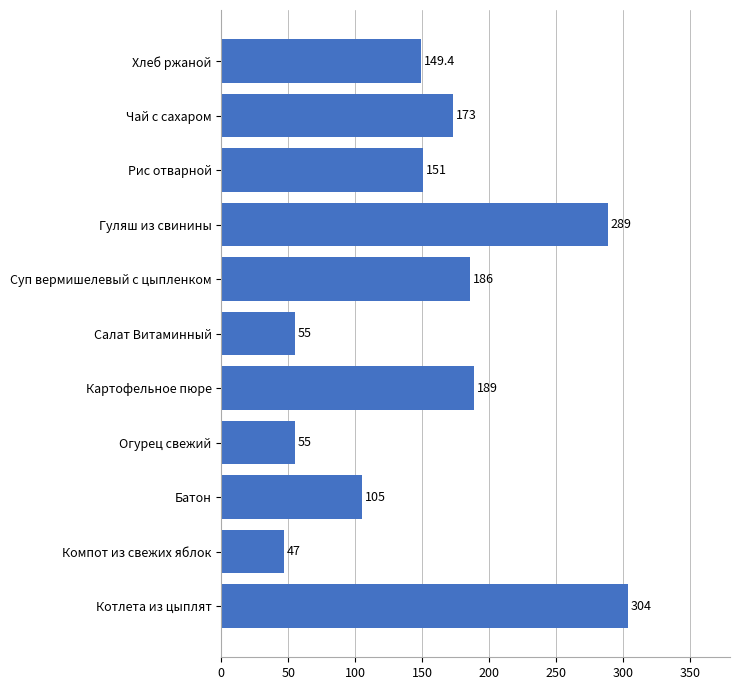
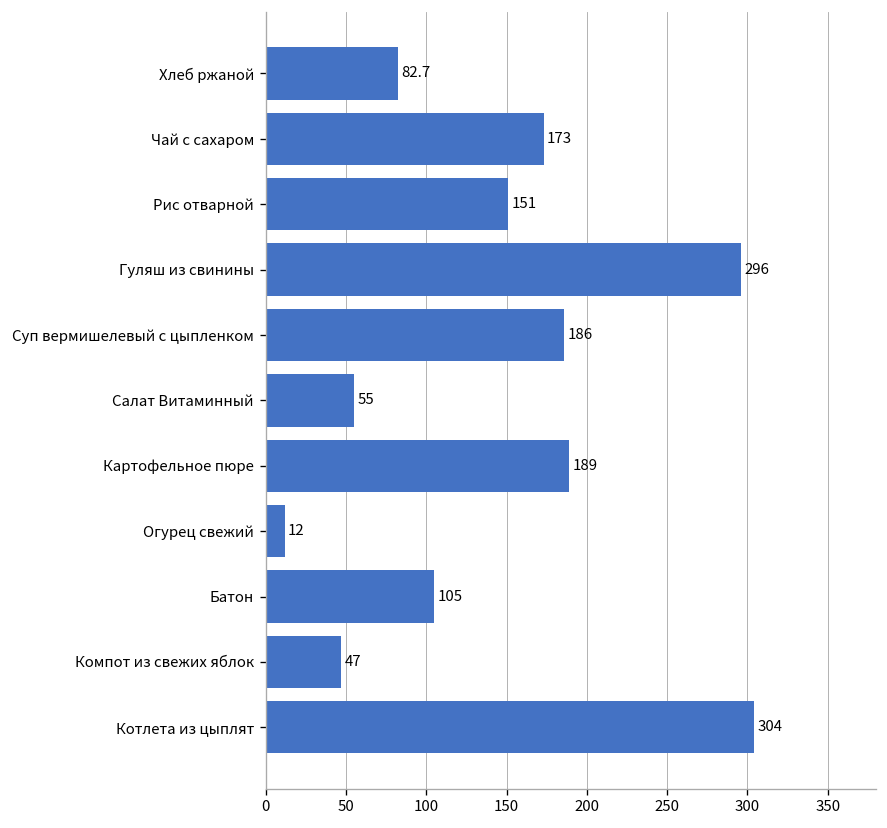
Хлеб ржаной: 149.4 -> 82.7
Гуляш из свинины: 289 -> 296
Огурец свежий: 55 -> 12
